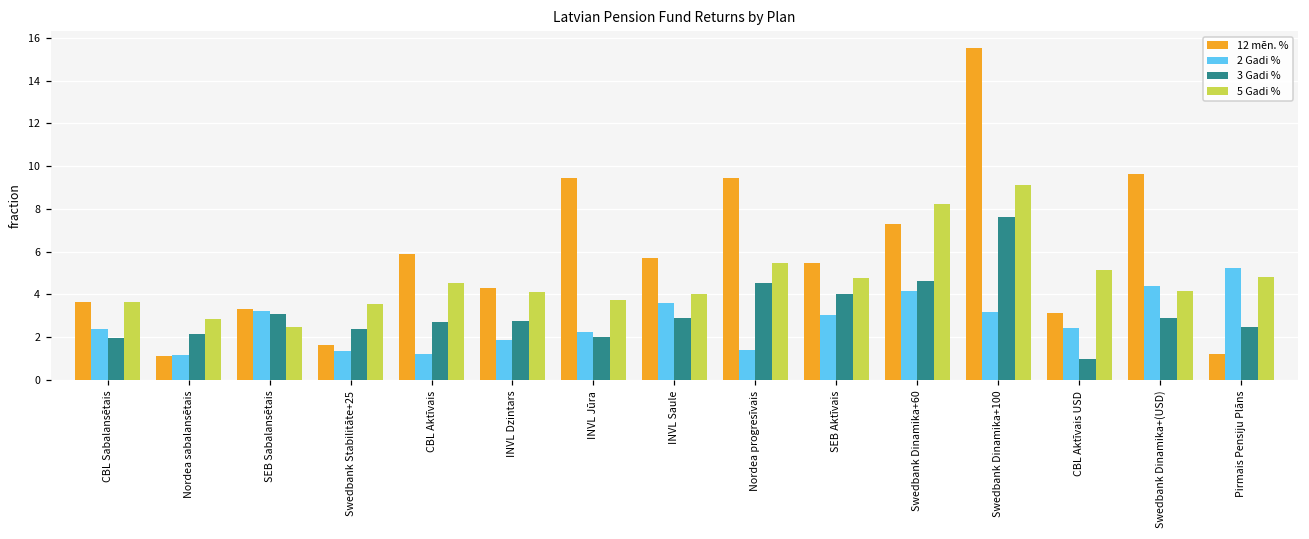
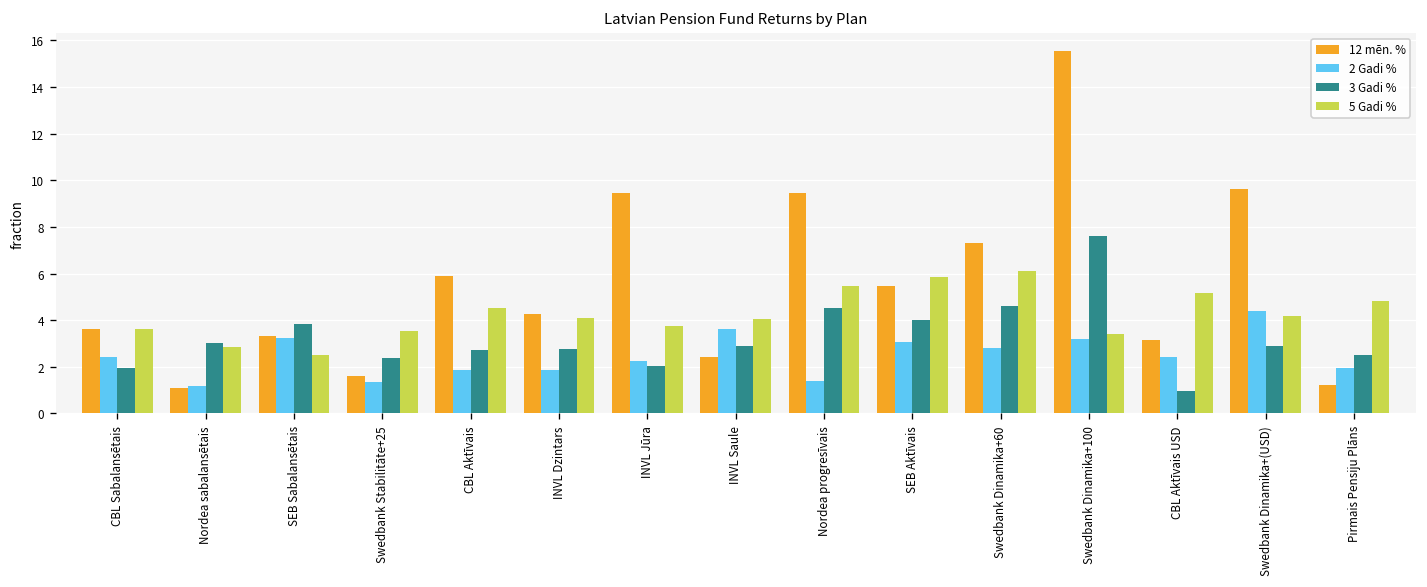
3 Gadi %, Nordea sabalansētais: 2.2 -> 3.0
3 Gadi %, SEB Sabalansētais: 3.1 -> 3.8
2 Gadi %, CBL Aktīvais: 1.2 -> 1.9
12 mēn. %, INVL Saule: 5.7 -> 2.4
5 Gadi %, SEB Aktīvais: 4.8 -> 5.8
2 Gadi %, Swedbank Dinamika+60: 4.2 -> 2.8
5 Gadi %, Swedbank Dinamika+60: 8.2 -> 6.1
5 Gadi %, Swedbank Dinamika+100: 9.1 -> 3.4
2 Gadi %, Pirmais Pensiju Plāns: 5.2 -> 2.0
